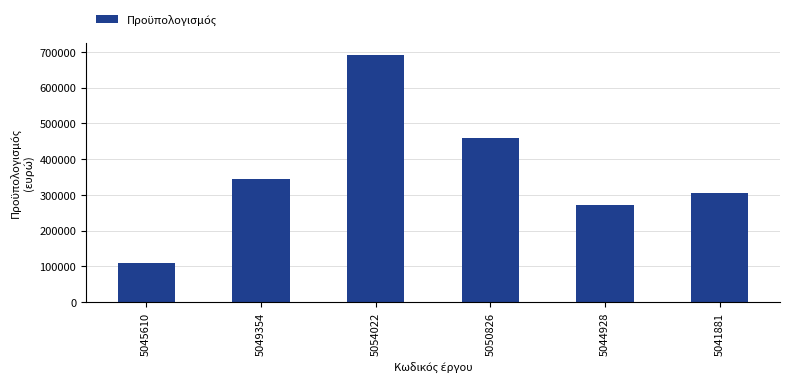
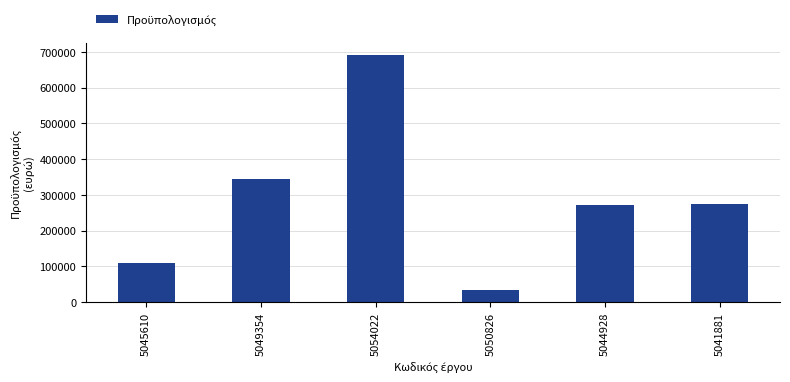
5050826: 460000 -> 30000
5041881: 300000 -> 270000
